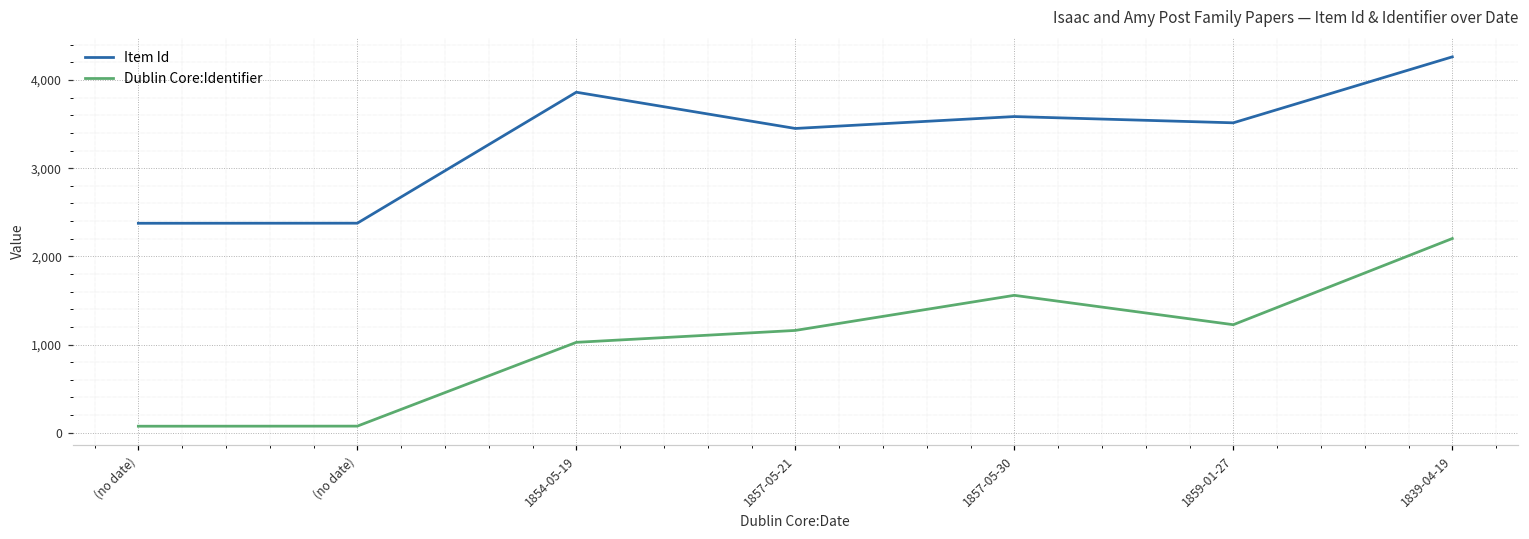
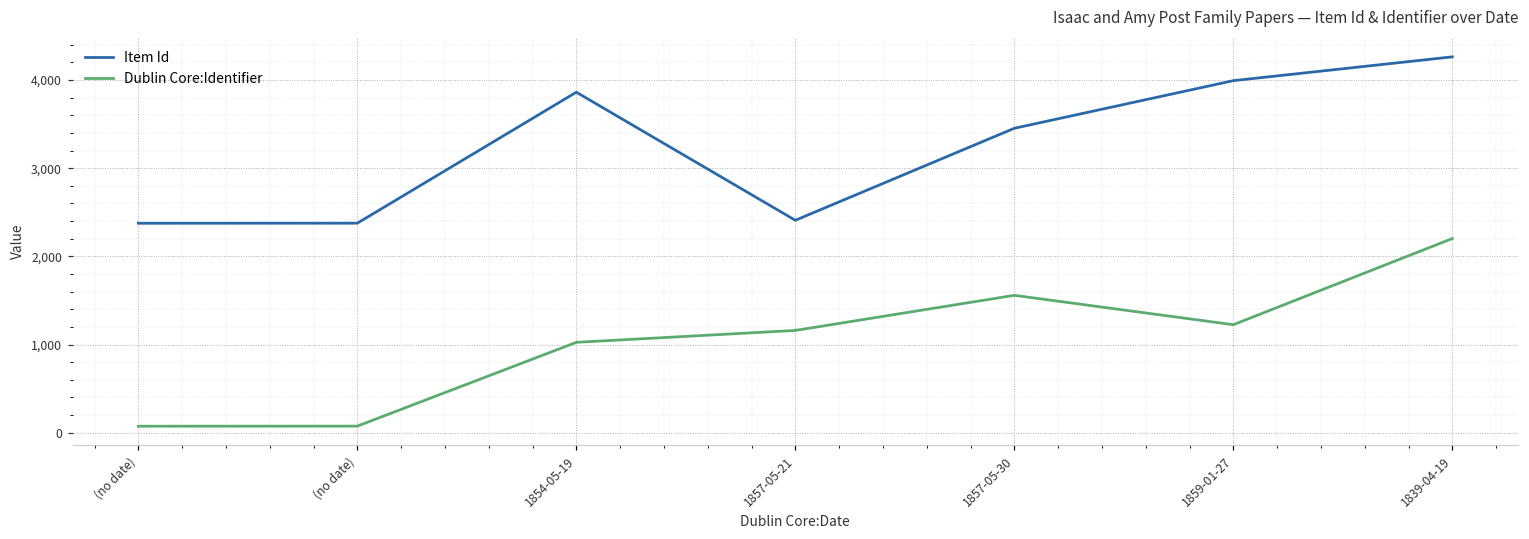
Item Id, 1857-05-21: 3,500 -> 2,400
Item Id, 1857-05-30: 3,600 -> 3,500
Item Id, 1859-01-27: 3,500 -> 4,000
